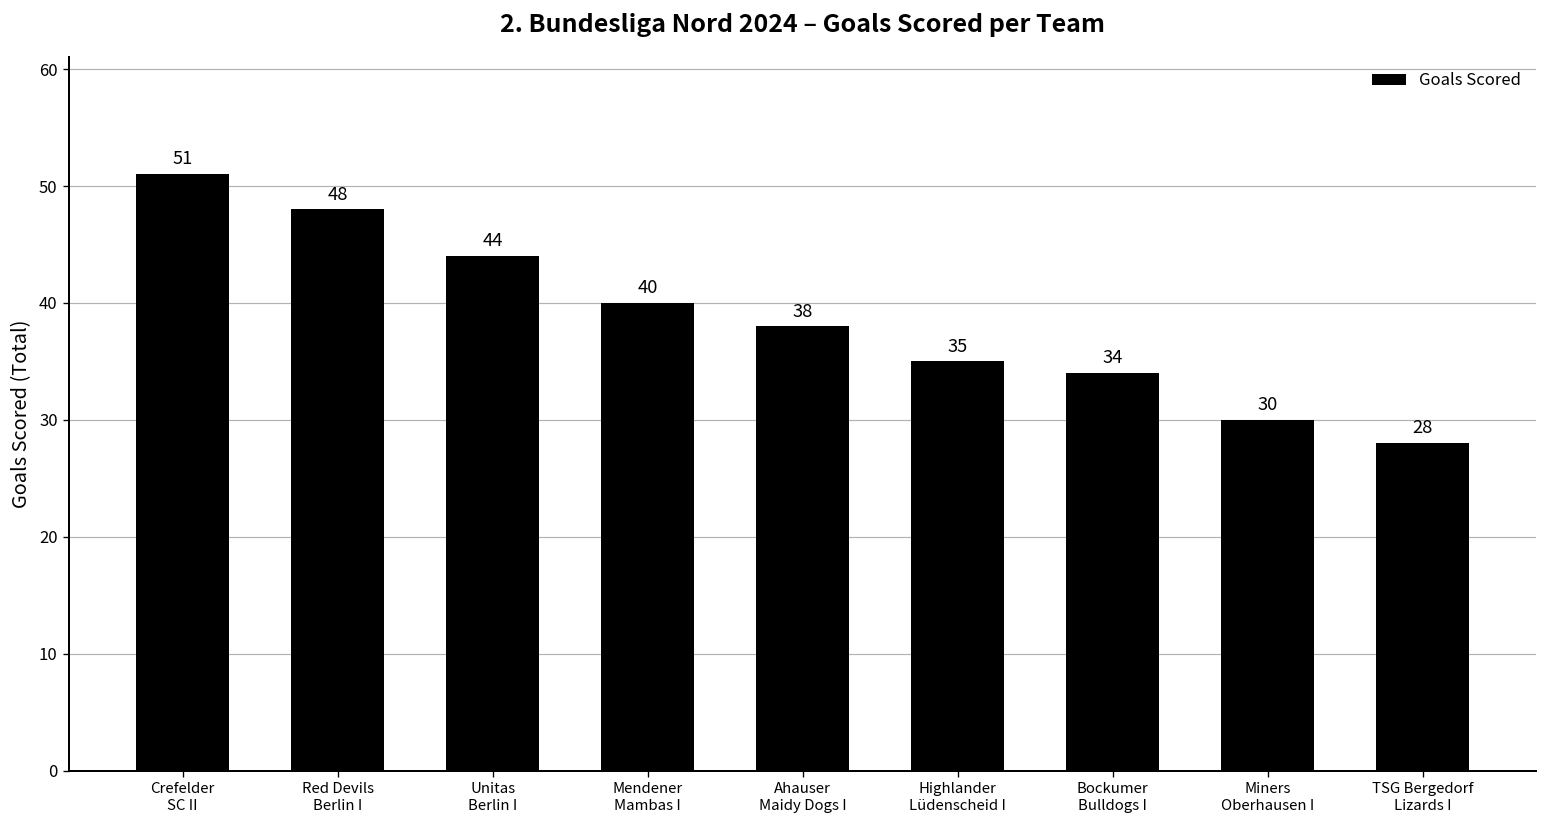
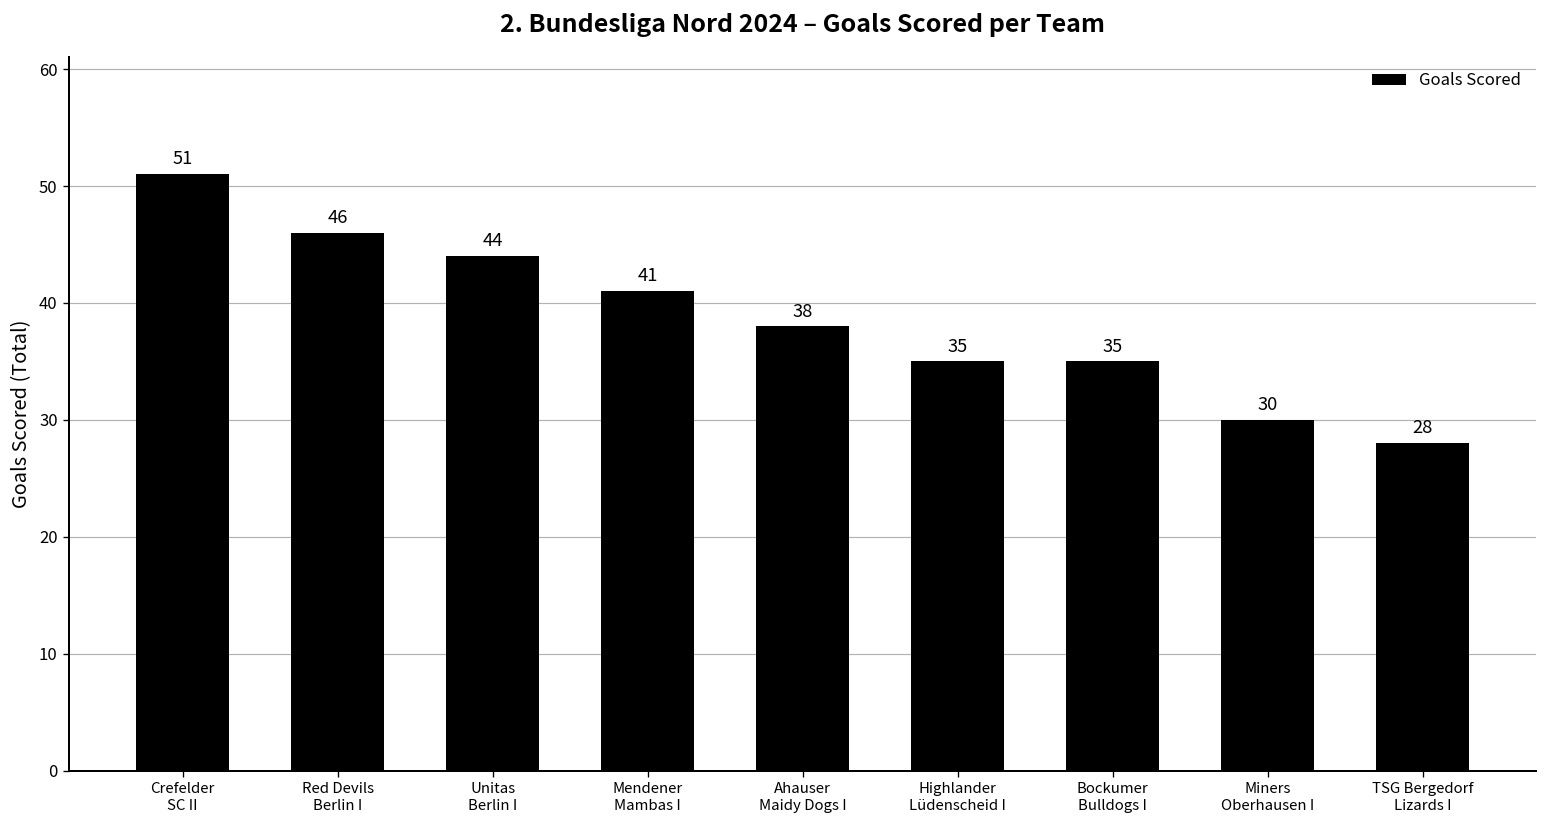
Red Devils Berlin I: 48 -> 46
Mendener Mambas I: 40 -> 41
Bockumer Bulldogs I: 34 -> 35
